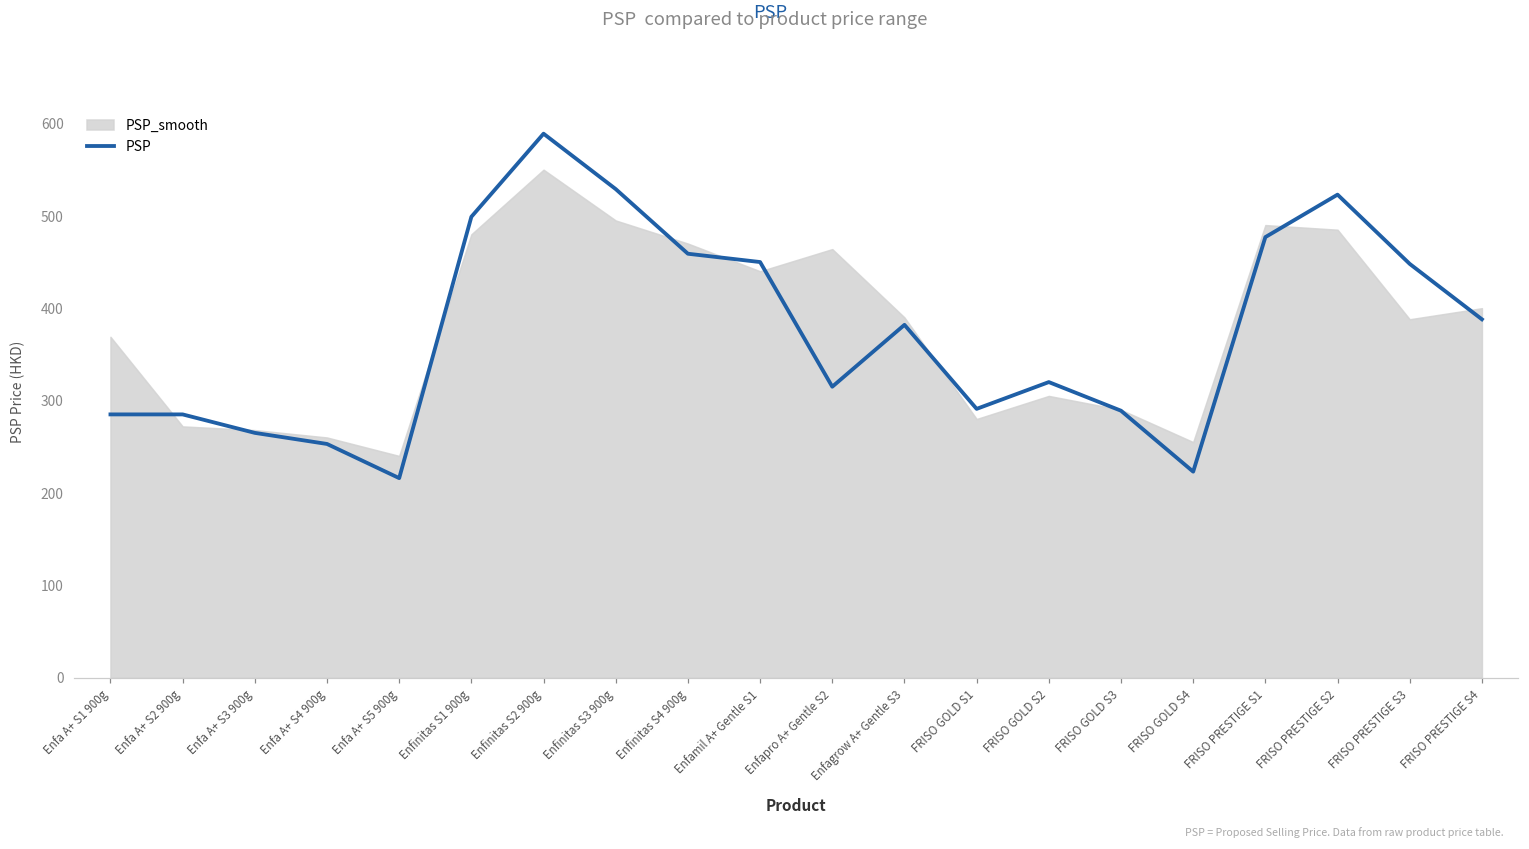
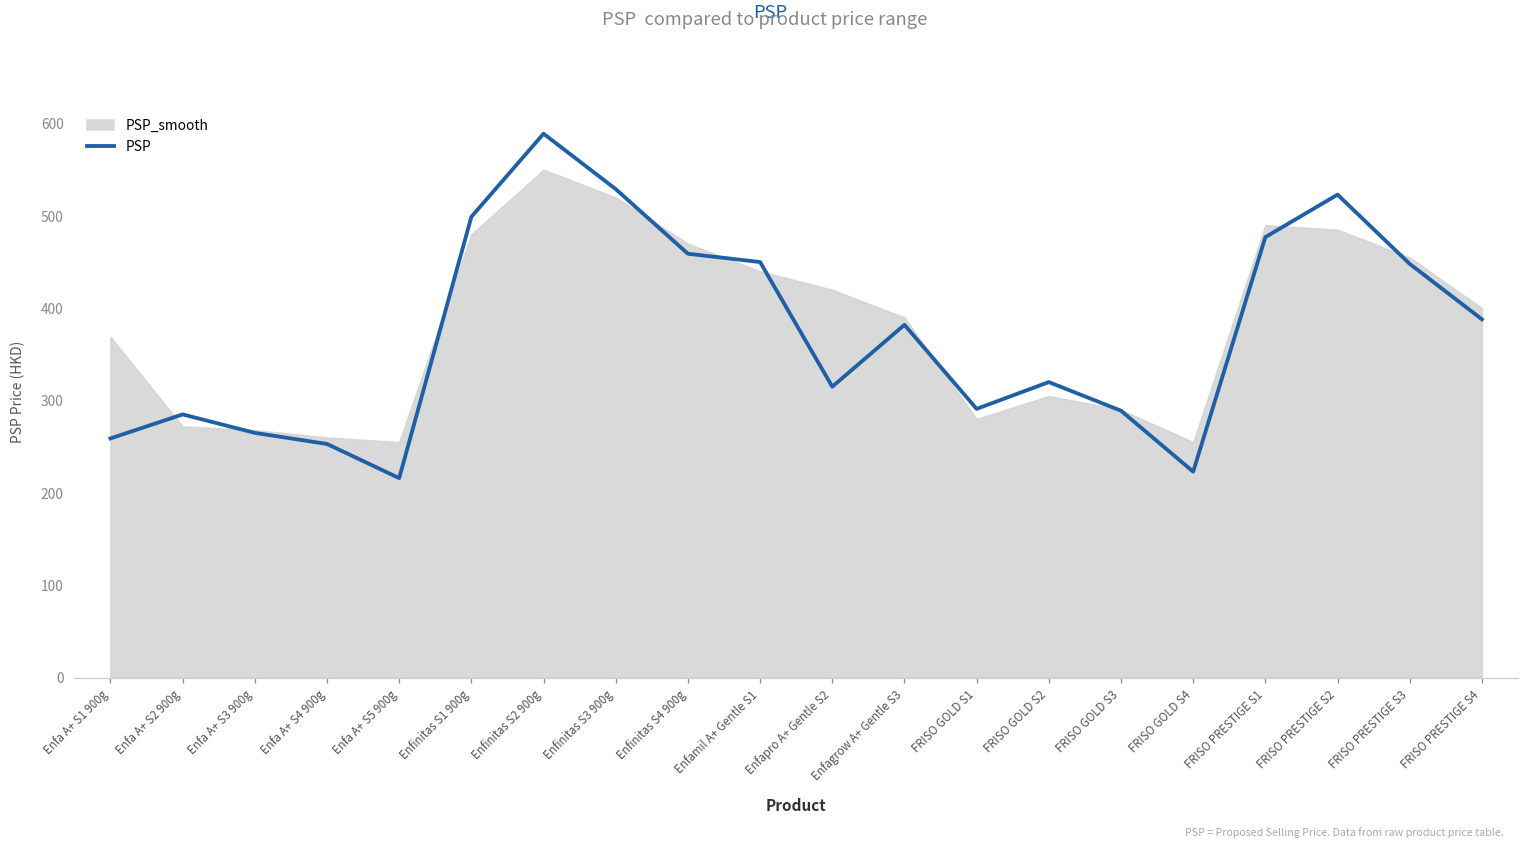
PSP, Enfa A+ S1 900g: 290 -> 260
PSP_smooth, Enfa A+ S5 900g: 240 -> 260
PSP_smooth, Enfinitas S3 900g: 500 -> 520
PSP_smooth, Enfapro A+ Gentle S2: 460 -> 420
PSP_smooth, FRISO PRESTIGE S3: 390 -> 460
